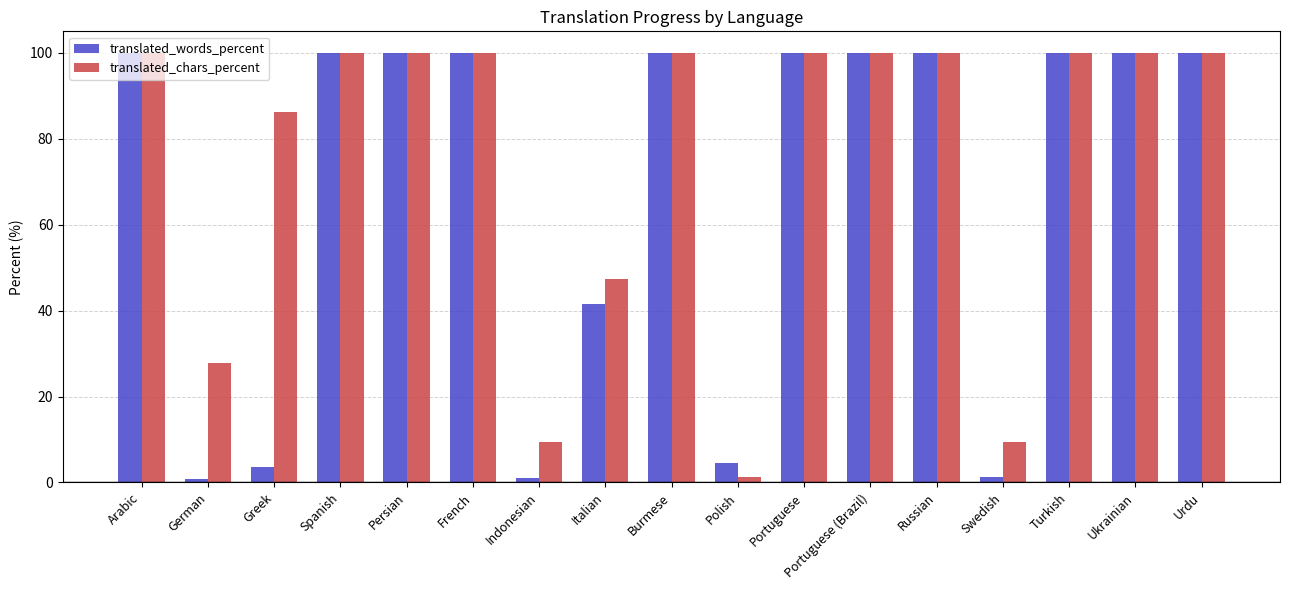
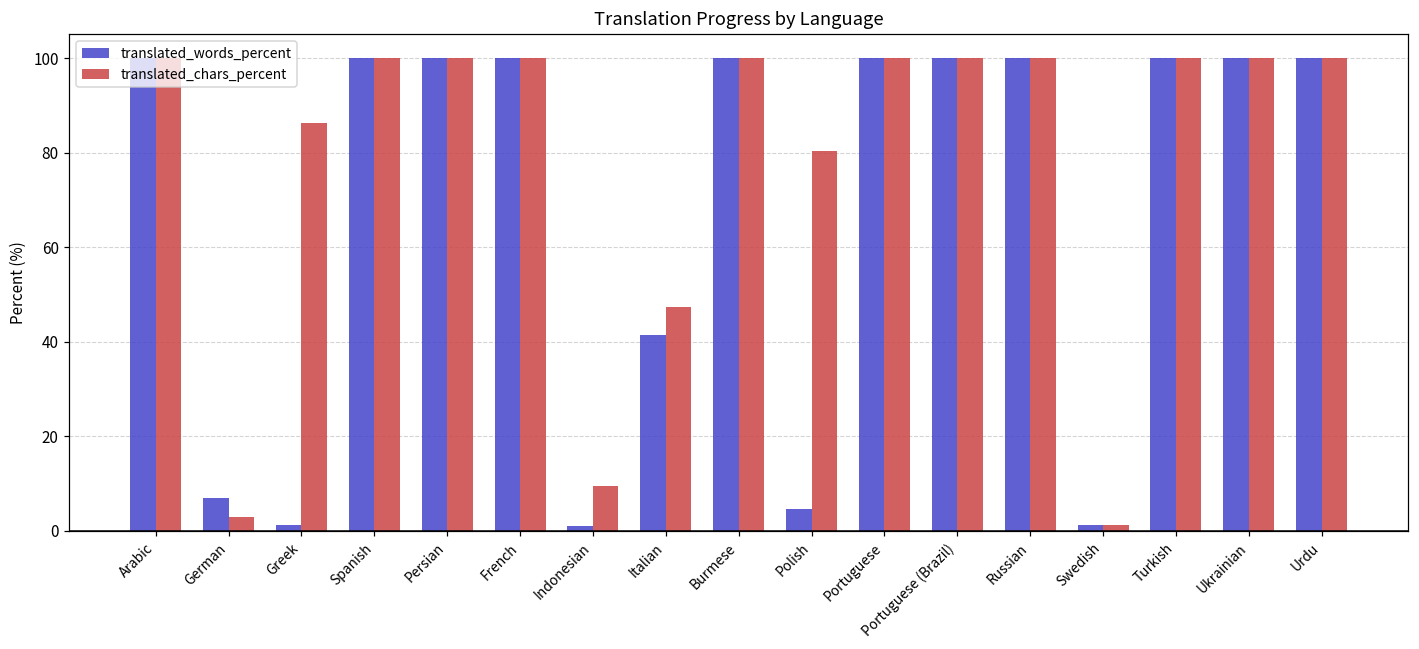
translated_words_percent, German: 1 -> 7
translated_chars_percent, German: 28 -> 3
translated_words_percent, Greek: 4 -> 1
translated_chars_percent, Polish: 1 -> 80
translated_chars_percent, Swedish: 10 -> 1
